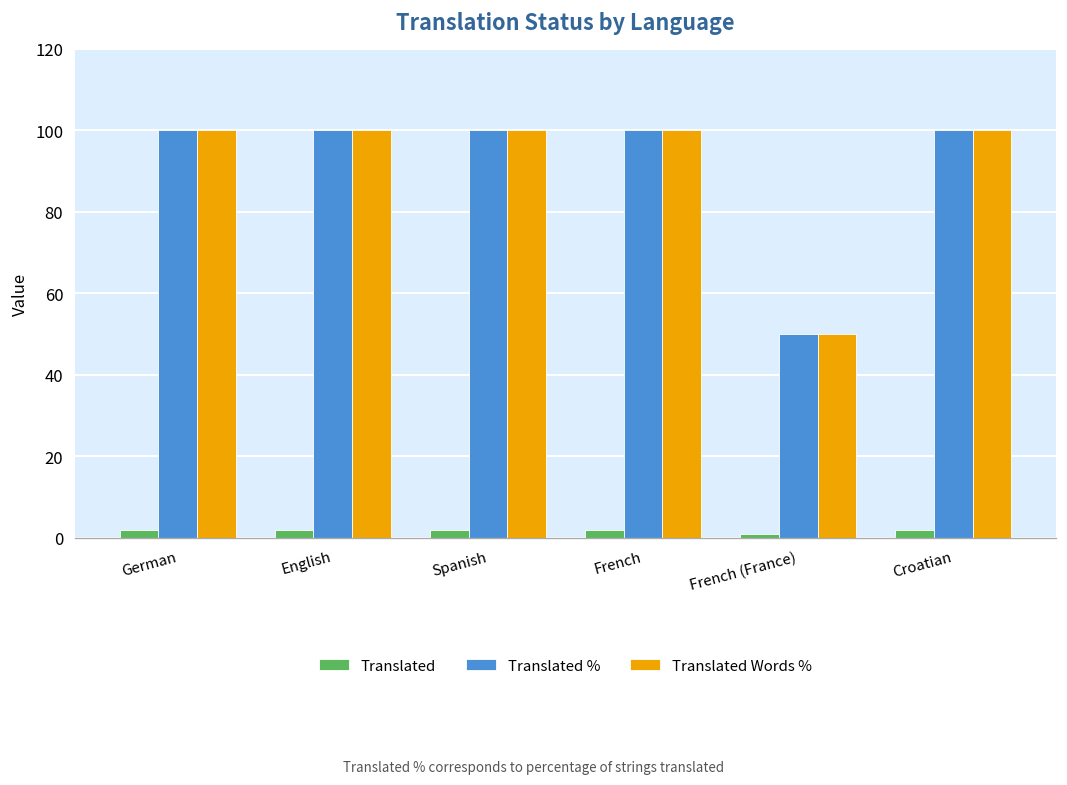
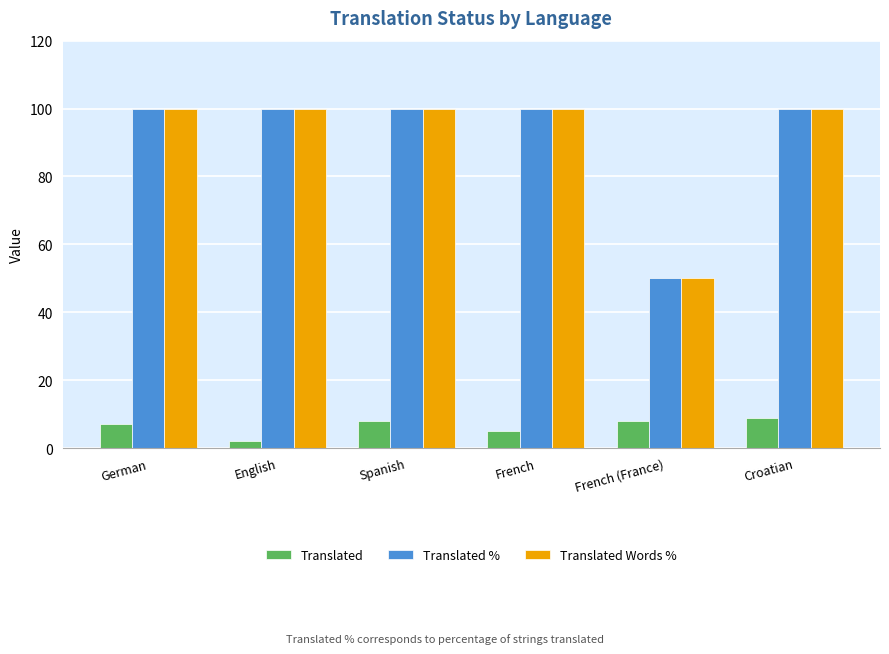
Translated, German: 2 -> 7
Translated, Spanish: 2 -> 8
Translated, French: 2 -> 5
Translated, French (France): 1 -> 8
Translated, Croatian: 2 -> 9
